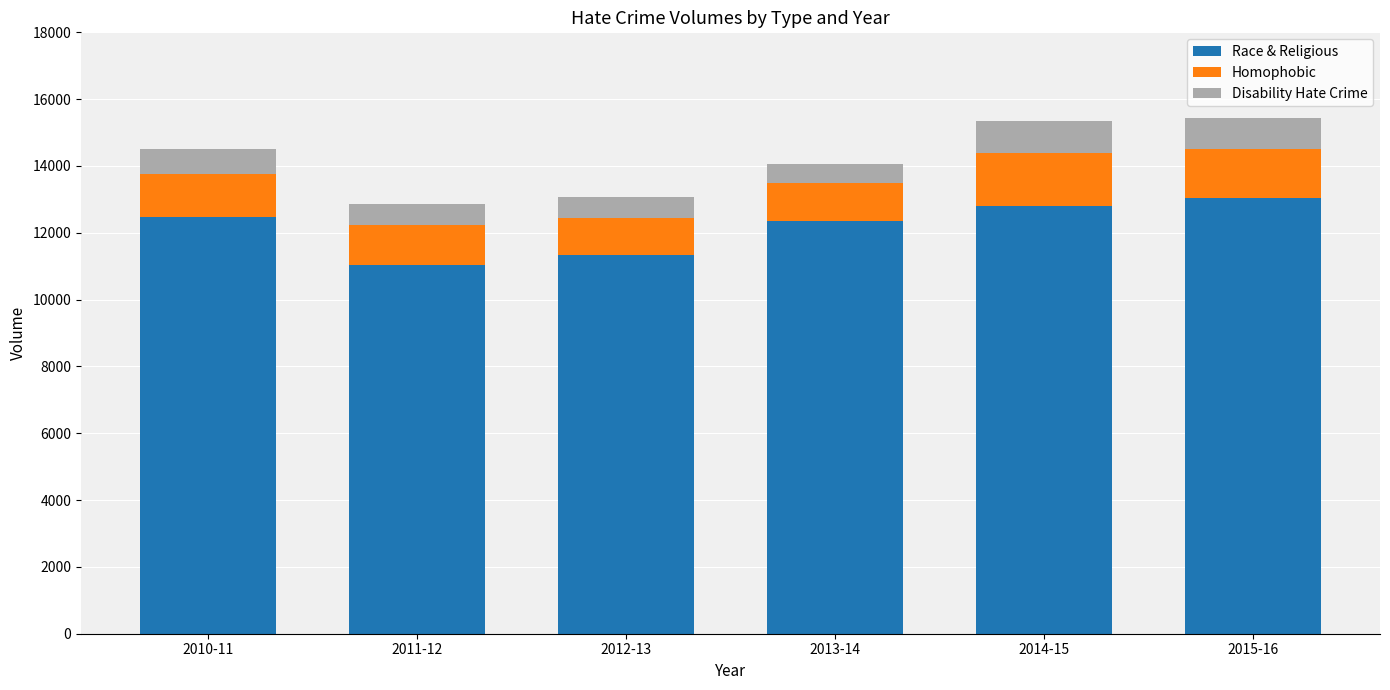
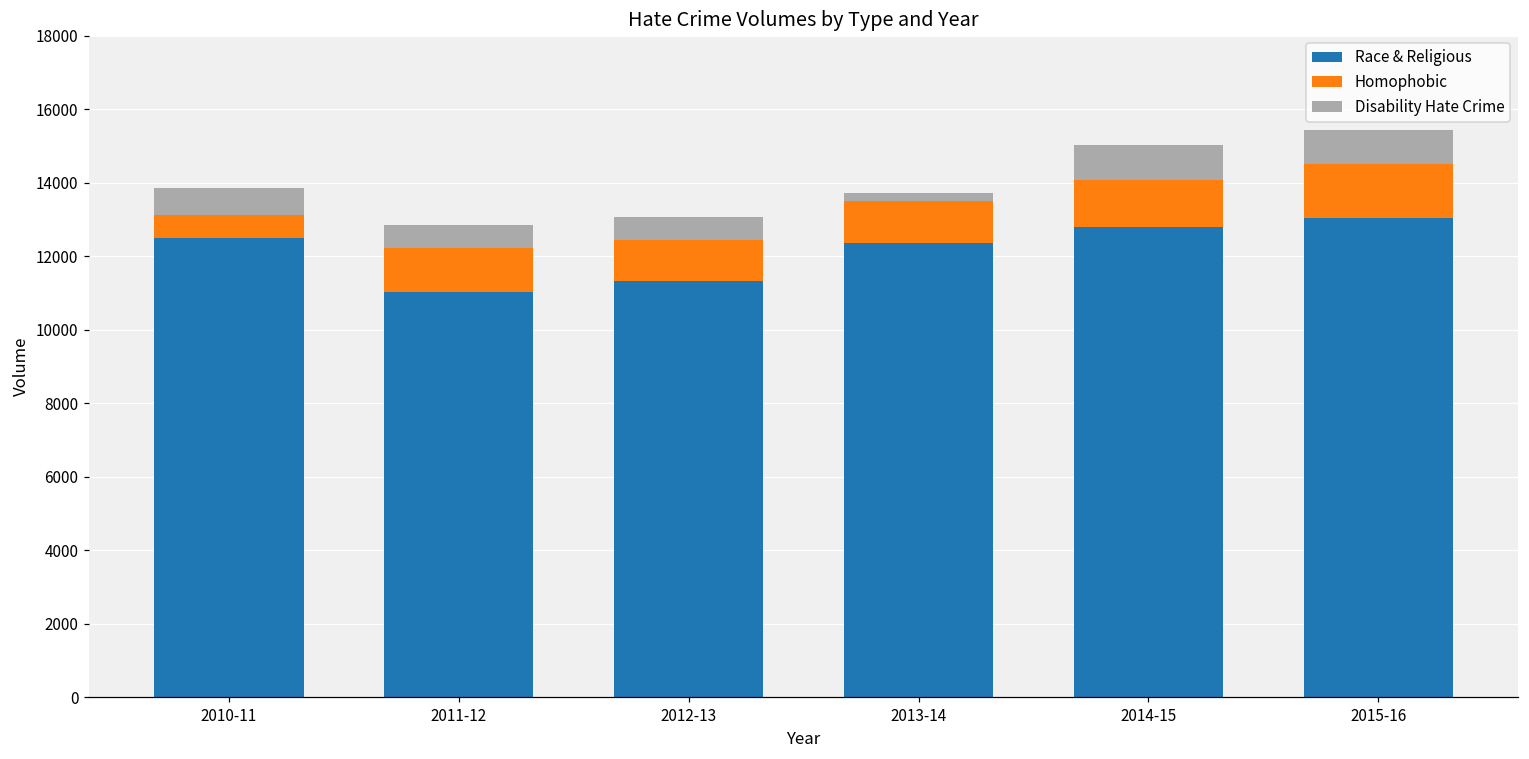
Homophobic, 2010-11: 1300 -> 600
Disability Hate Crime, 2013-14: 600 -> 200
Homophobic, 2014-15: 1600 -> 1300
